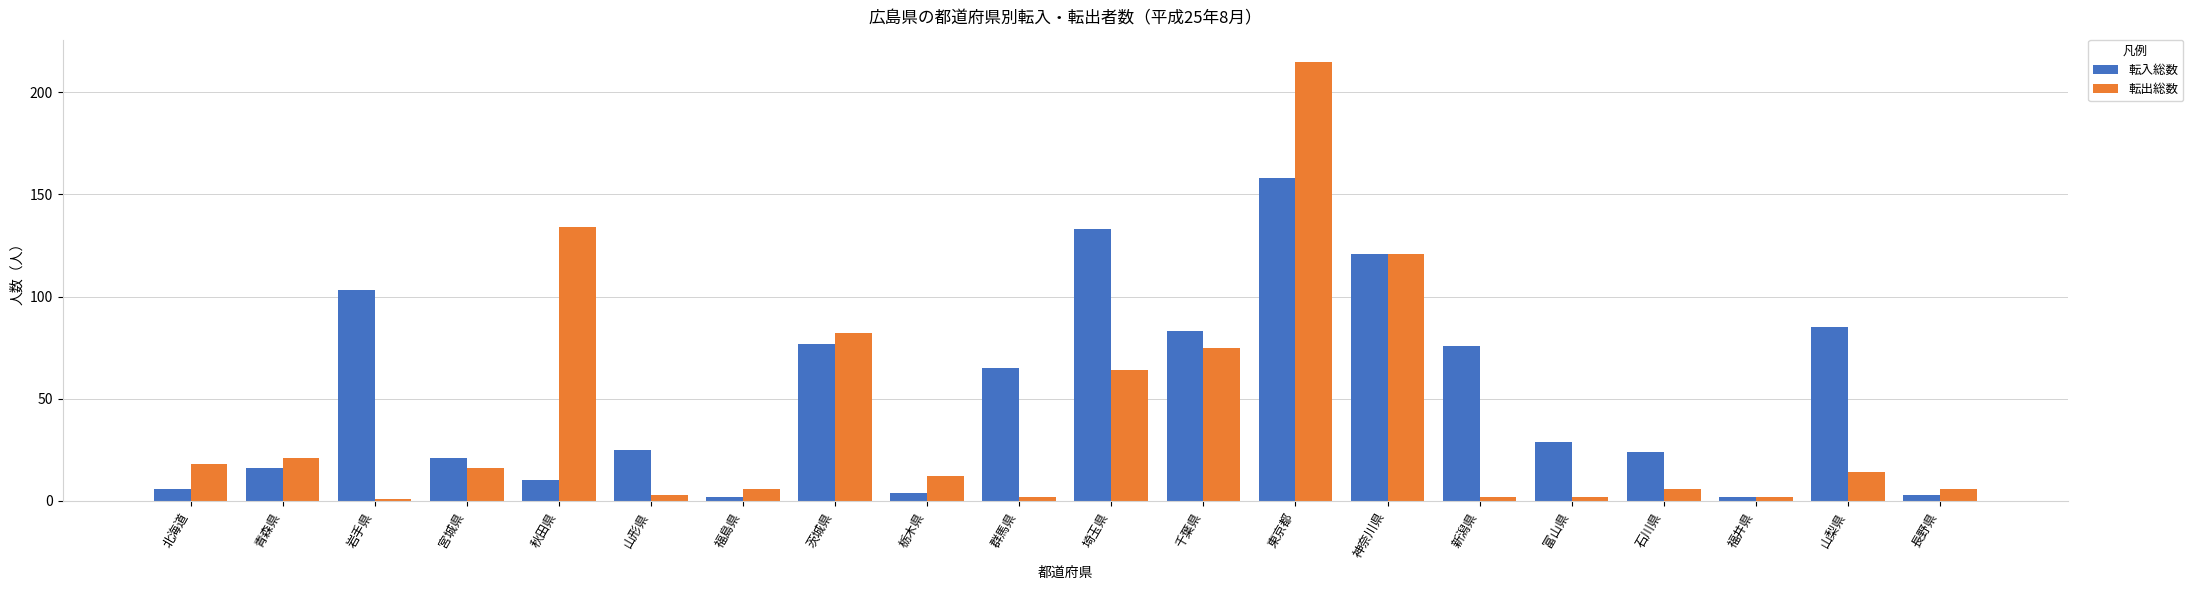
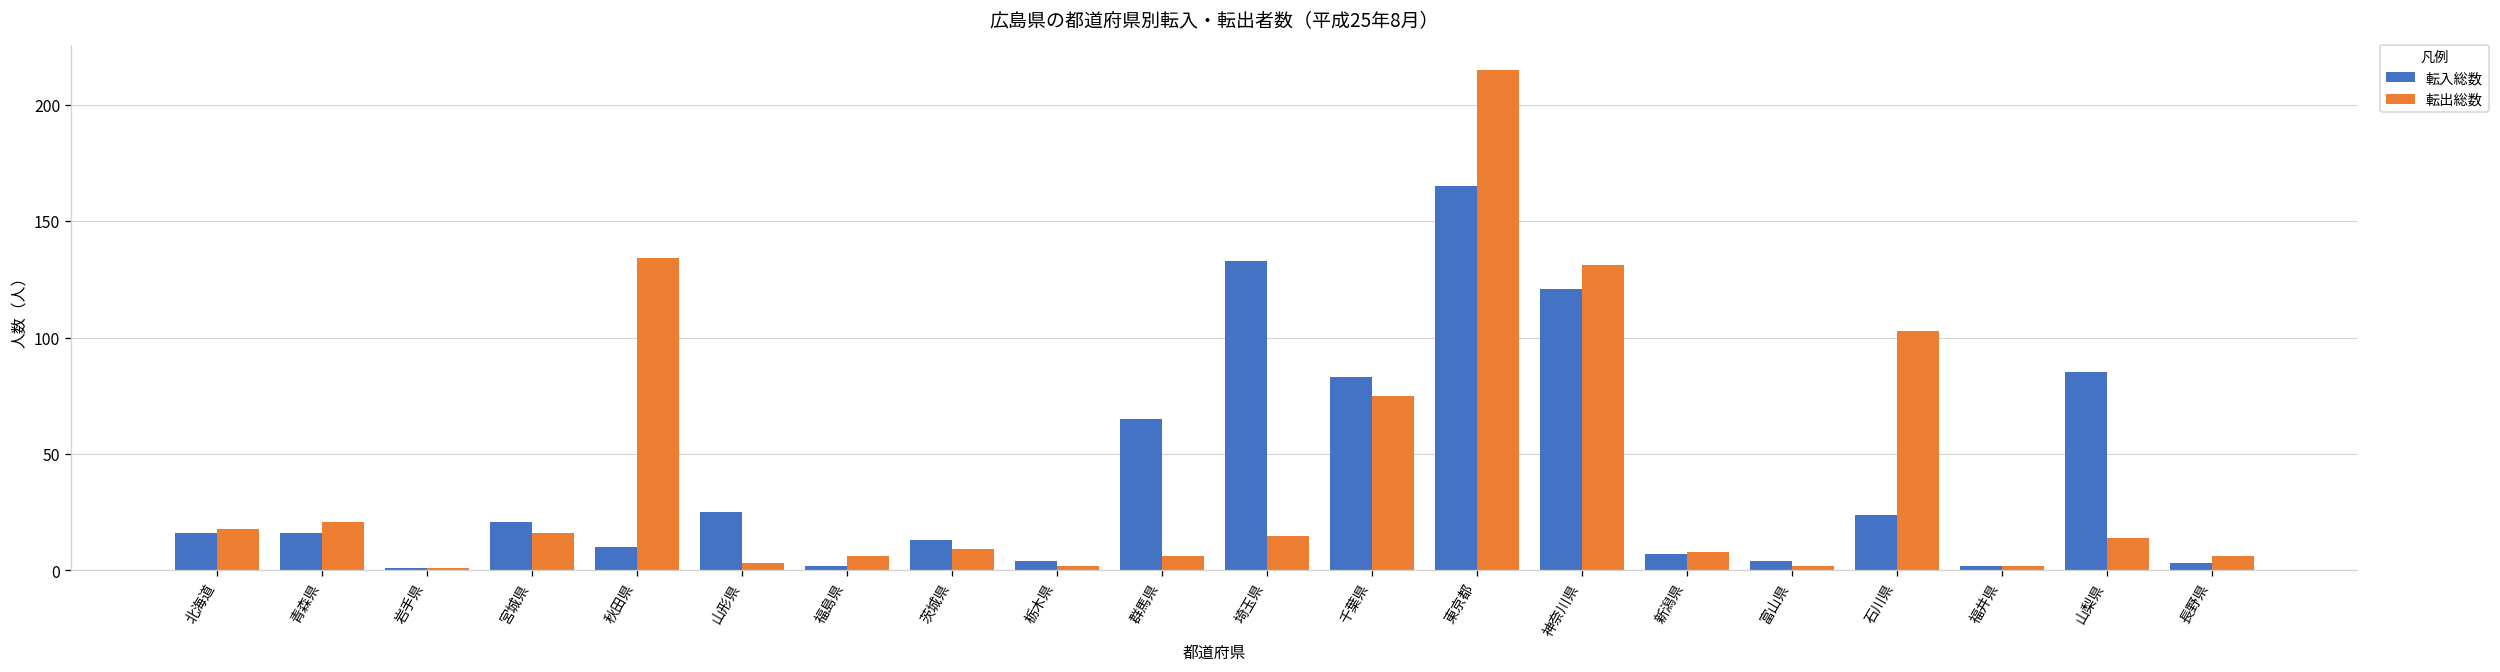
転入総数, 北海道: 6 -> 16
転入総数, 岩手県: 103 -> 1
転入総数, 茨城県: 77 -> 13
転出総数, 茨城県: 82 -> 9
転出総数, 栃木県: 12 -> 2
転出総数, 群馬県: 2 -> 6
転出総数, 埼玉県: 64 -> 15
転入総数, 東京都: 158 -> 165
転出総数, 神奈川県: 121 -> 131
転入総数, 新潟県: 76 -> 7
転出総数, 新潟県: 2 -> 8
転入総数, 富山県: 29 -> 4
転出総数, 石川県: 6 -> 103
